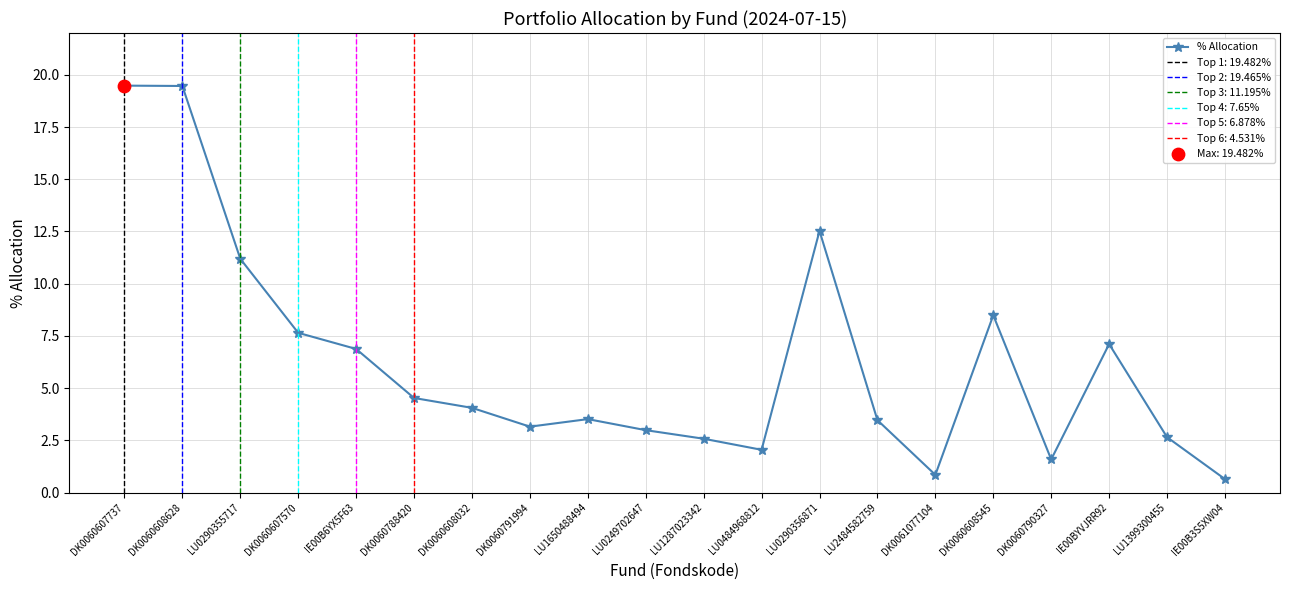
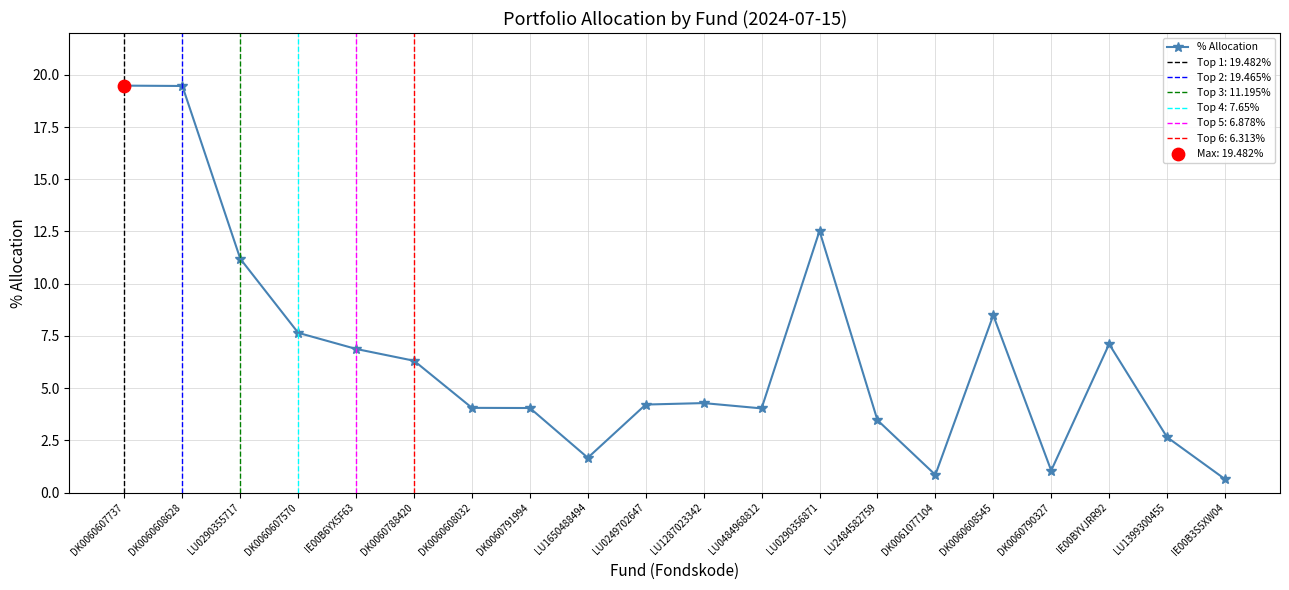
% Allocation, DK0060788420: 4.5 -> 6.3
% Allocation, DK0060791994: 3.2 -> 4.1
% Allocation, LU1650488494: 3.5 -> 1.7
% Allocation, LU0249702647: 3.0 -> 4.2
% Allocation, LU1287023342: 2.6 -> 4.3
% Allocation, LU0484968812: 2.1 -> 4.0
% Allocation, DK0060790327: 1.6 -> 1.1
